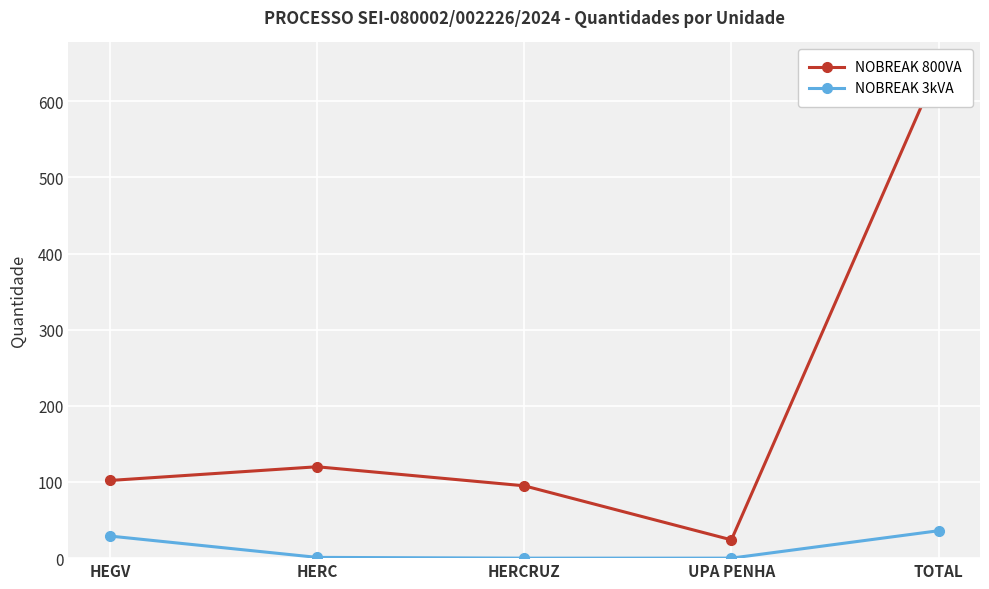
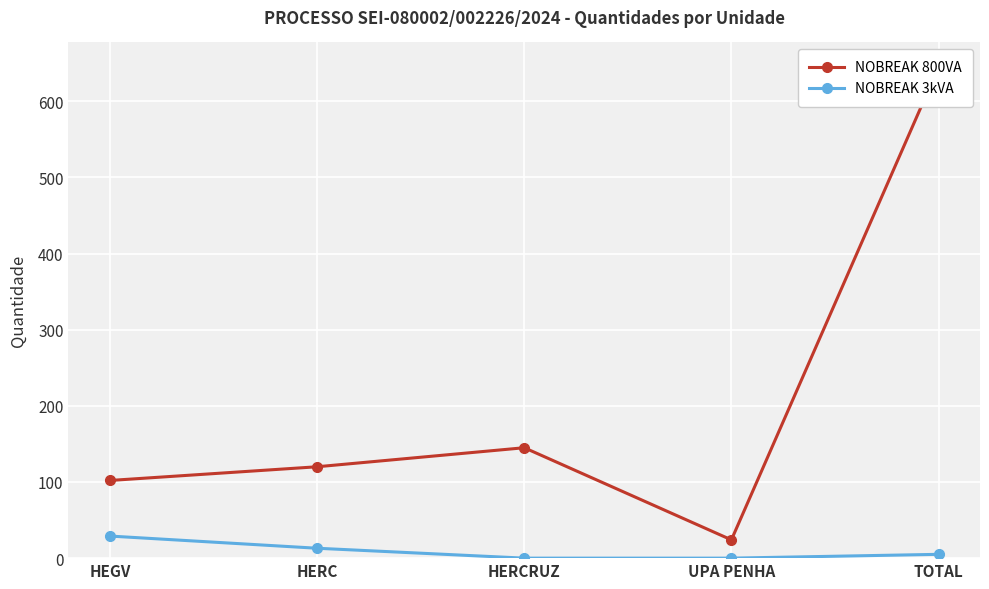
NOBREAK 3kVA, HERC: 0 -> 10
NOBREAK 800VA, HERCRUZ: 100 -> 150
NOBREAK 3kVA, TOTAL: 40 -> 10
